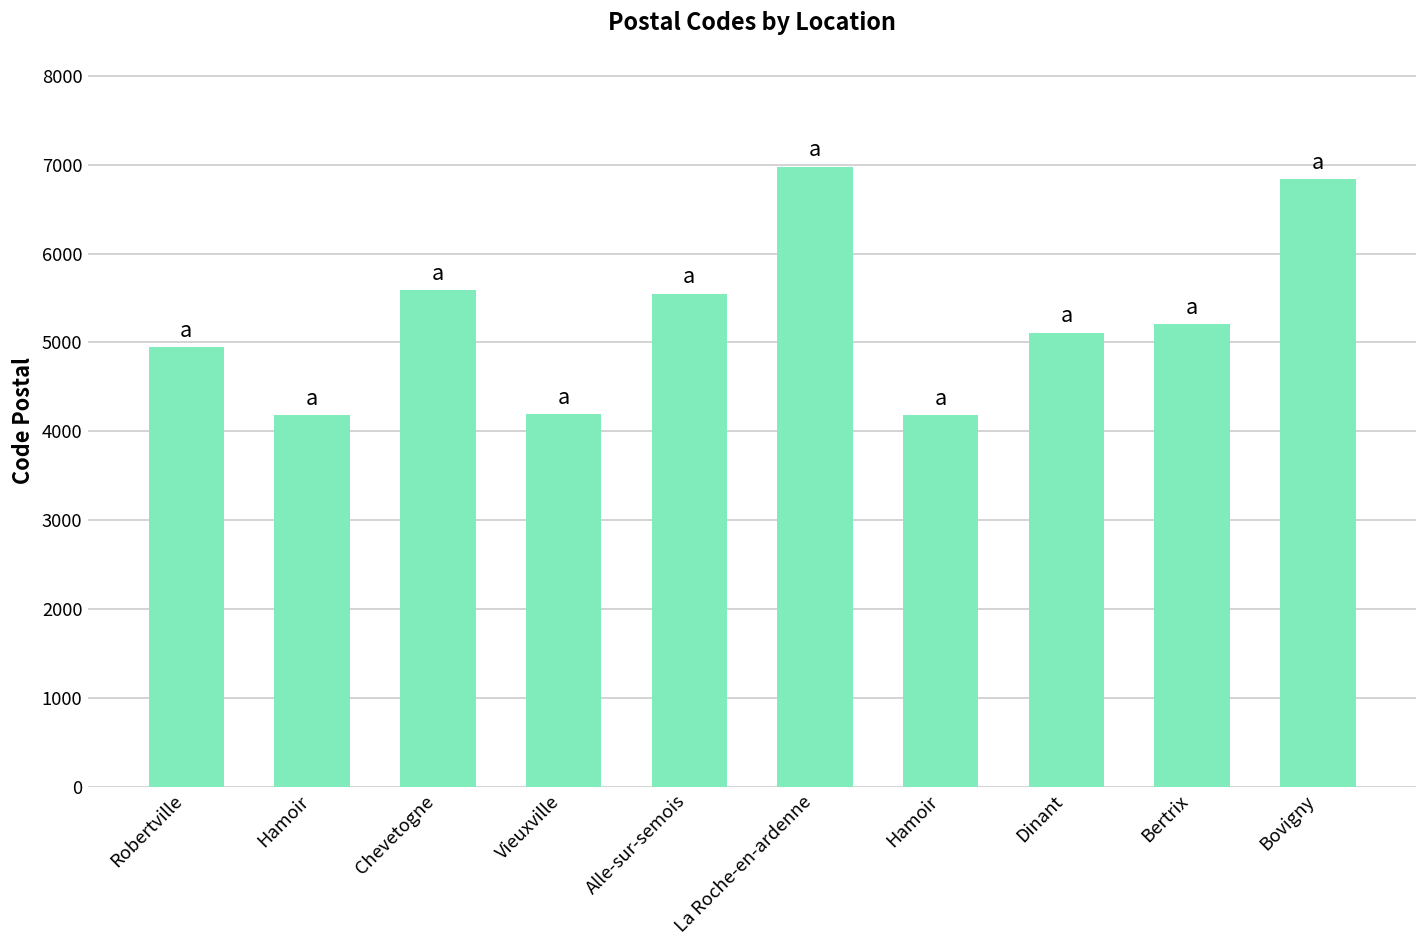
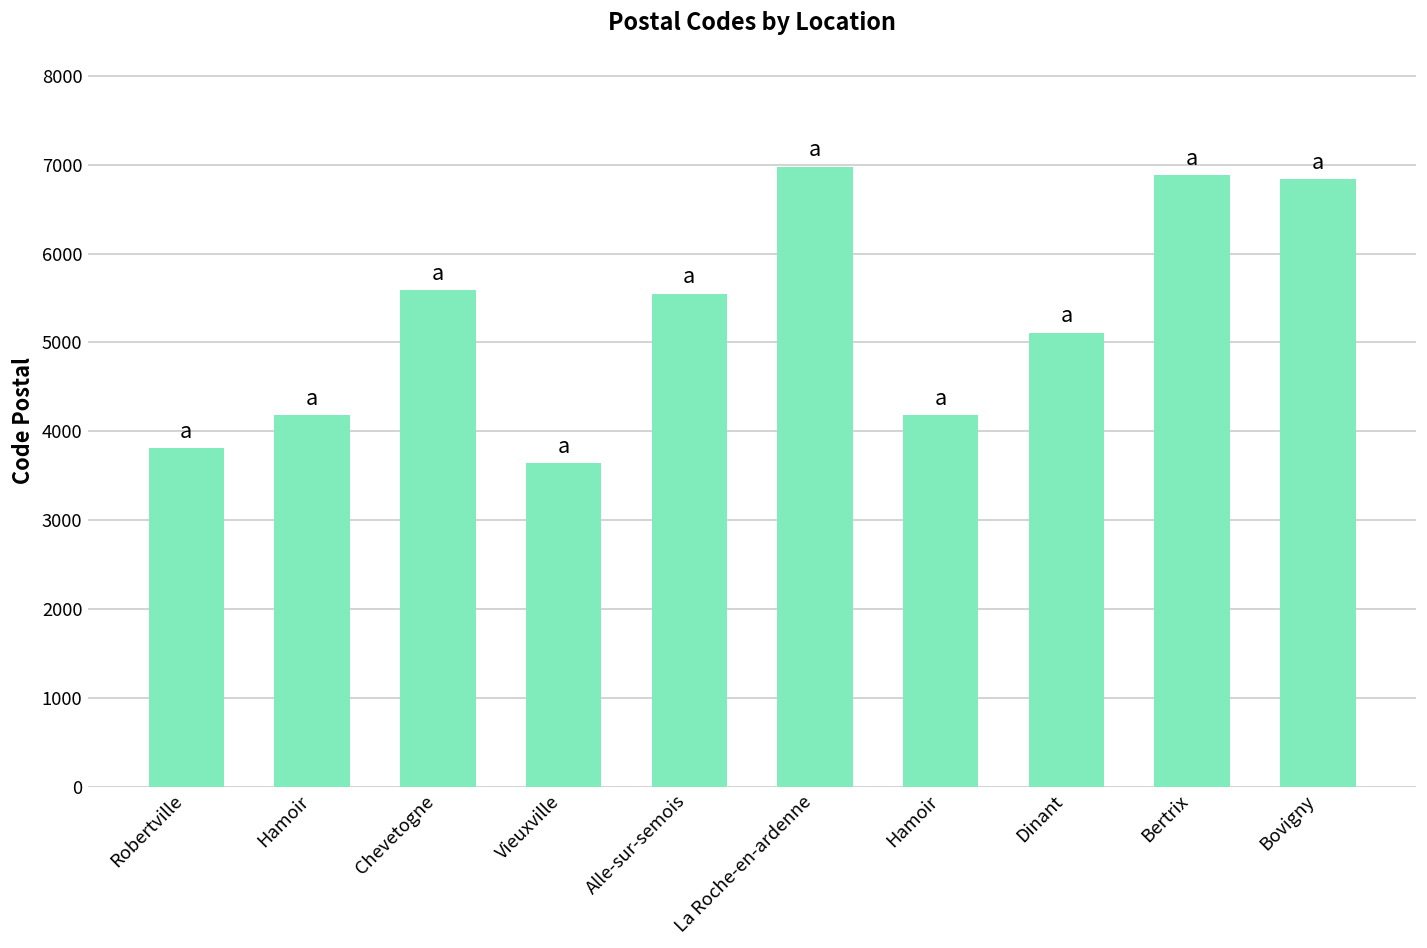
Robertville: 5000 -> 3800
Vieuxville: 4200 -> 3600
Bertrix: 5200 -> 6900
